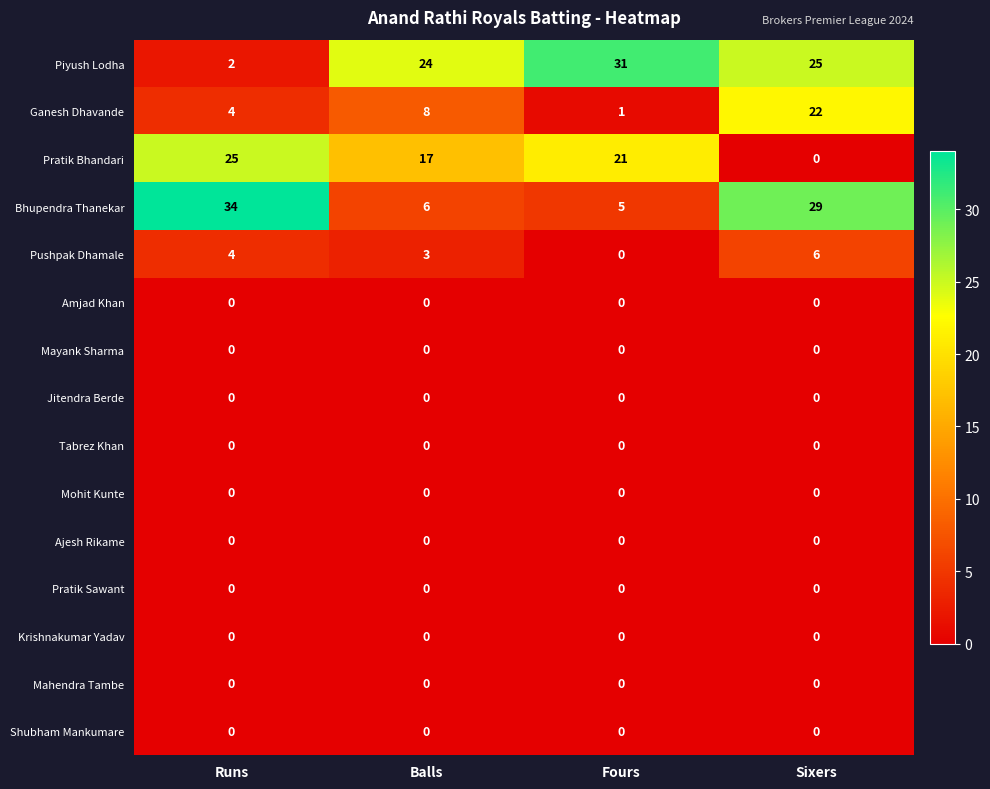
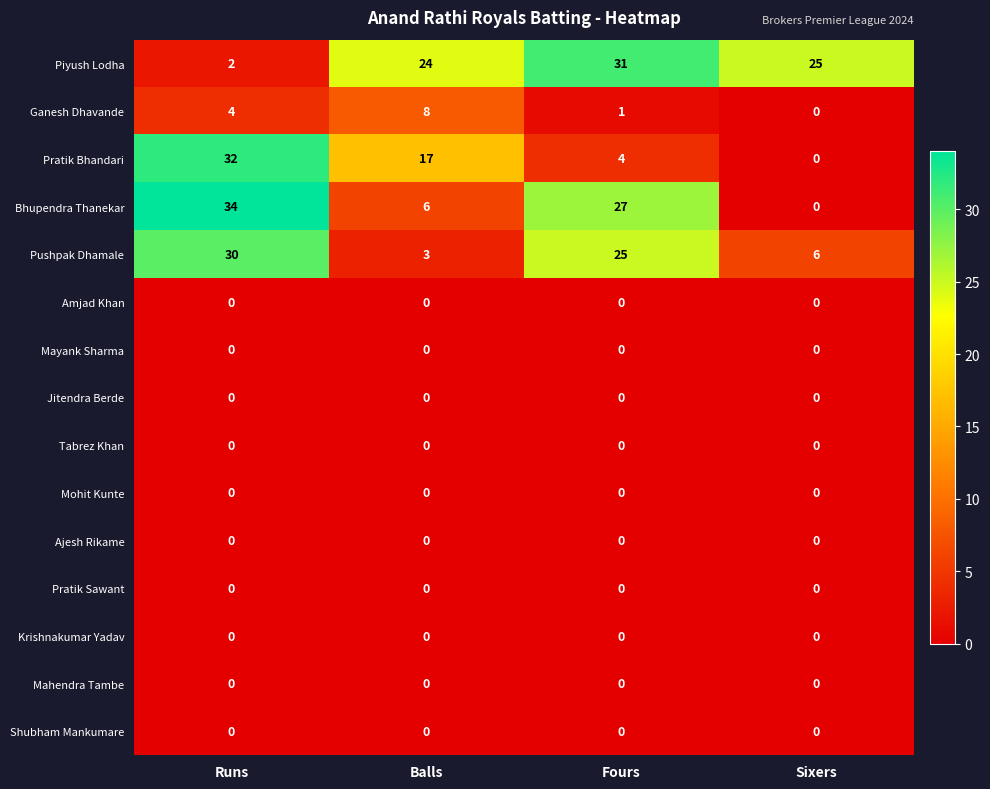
Ganesh Dhavande, Sixers: 22 -> 0
Pratik Bhandari, Runs: 25 -> 32
Pratik Bhandari, Fours: 21 -> 4
Bhupendra Thanekar, Fours: 5 -> 27
Bhupendra Thanekar, Sixers: 29 -> 0
Pushpak Dhamale, Runs: 4 -> 30
Pushpak Dhamale, Fours: 0 -> 25
